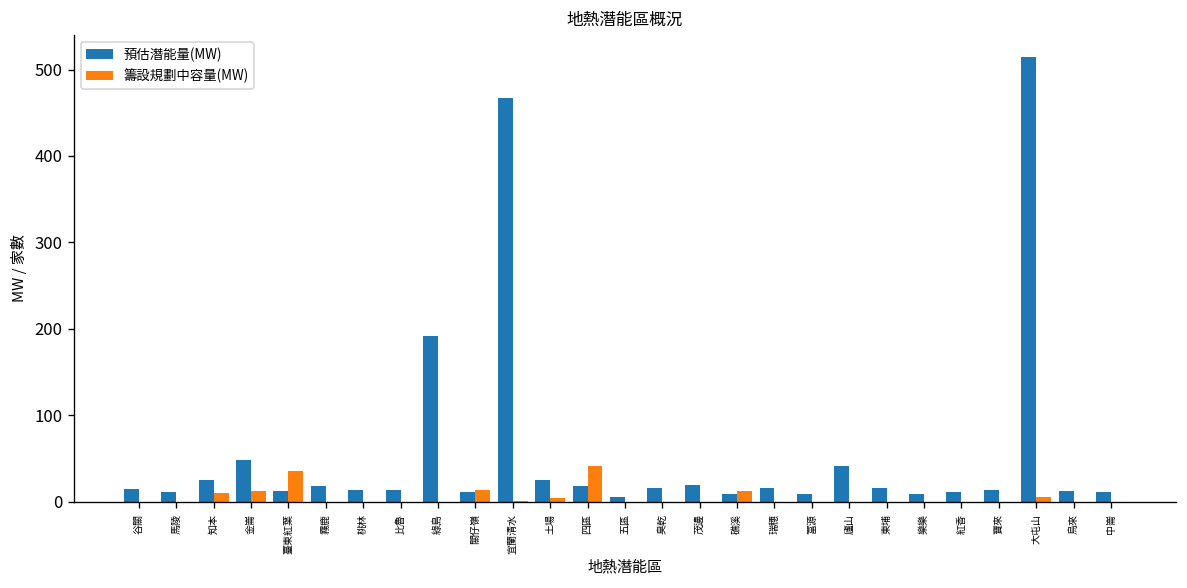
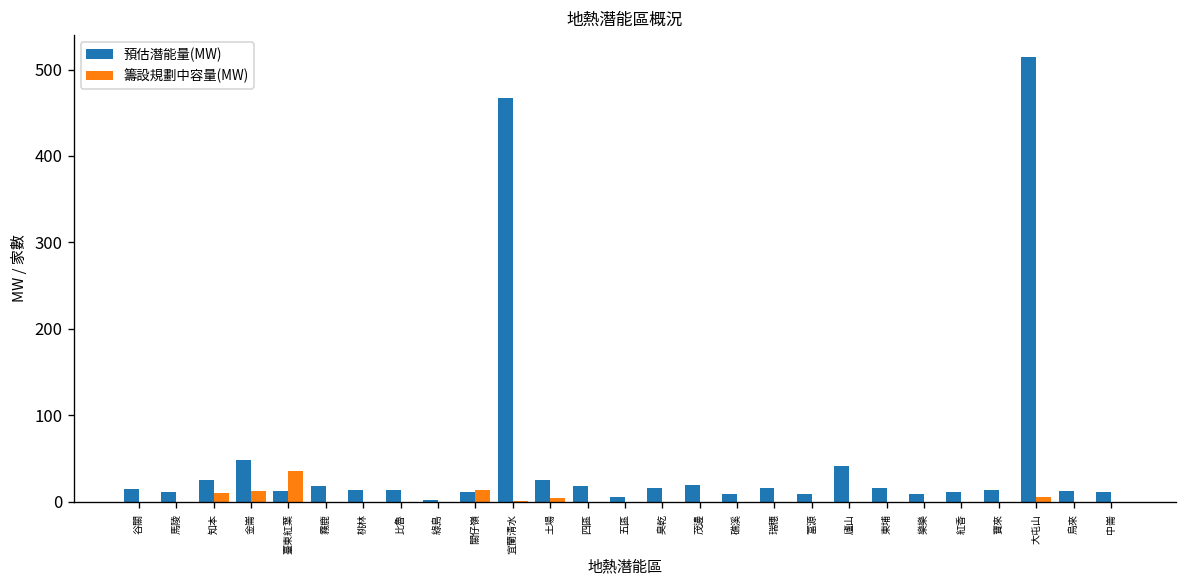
預估潛能量(MW), 綠島: 190 -> 0
籌設規劃中容量(MW), 四區: 40 -> 0
籌設規劃中容量(MW), 礁溪: 10 -> 0
